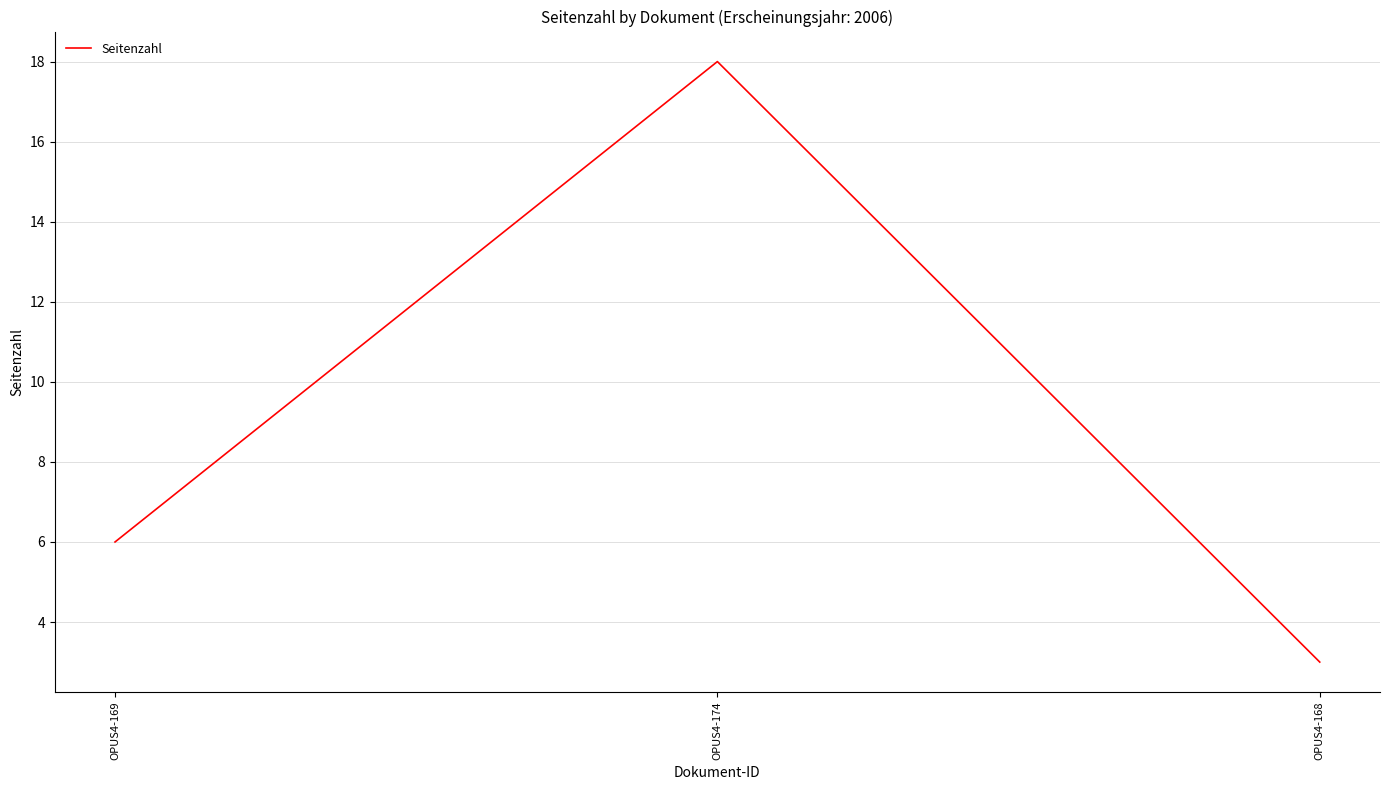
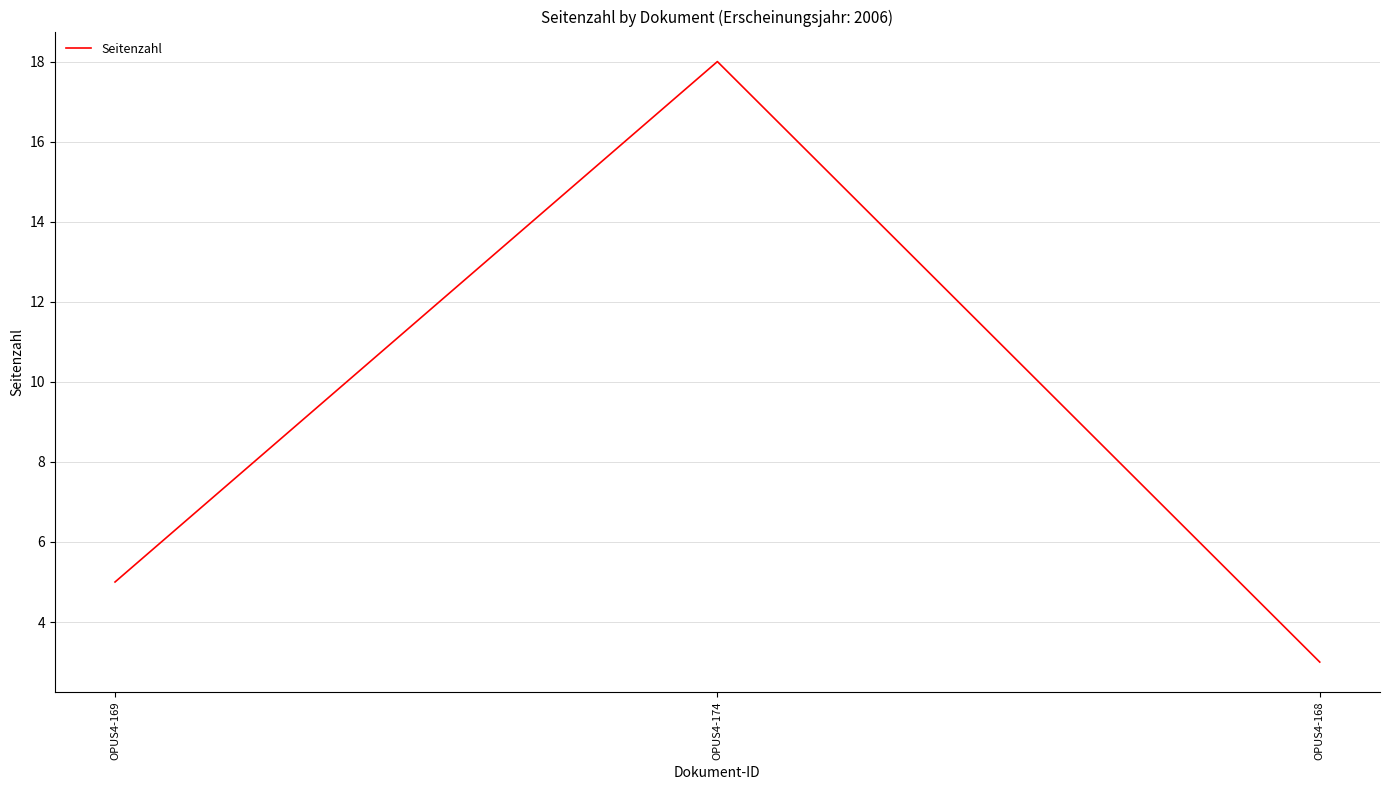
OPUS4-169: 6 -> 5
